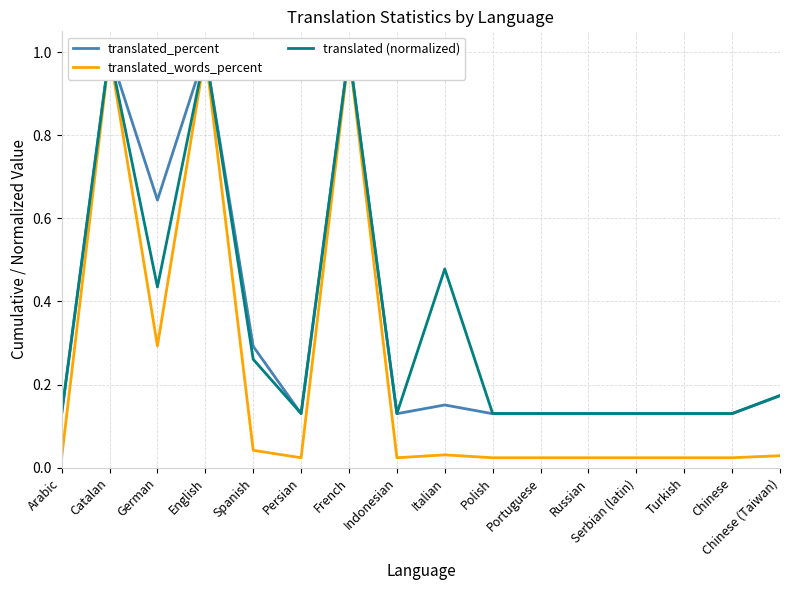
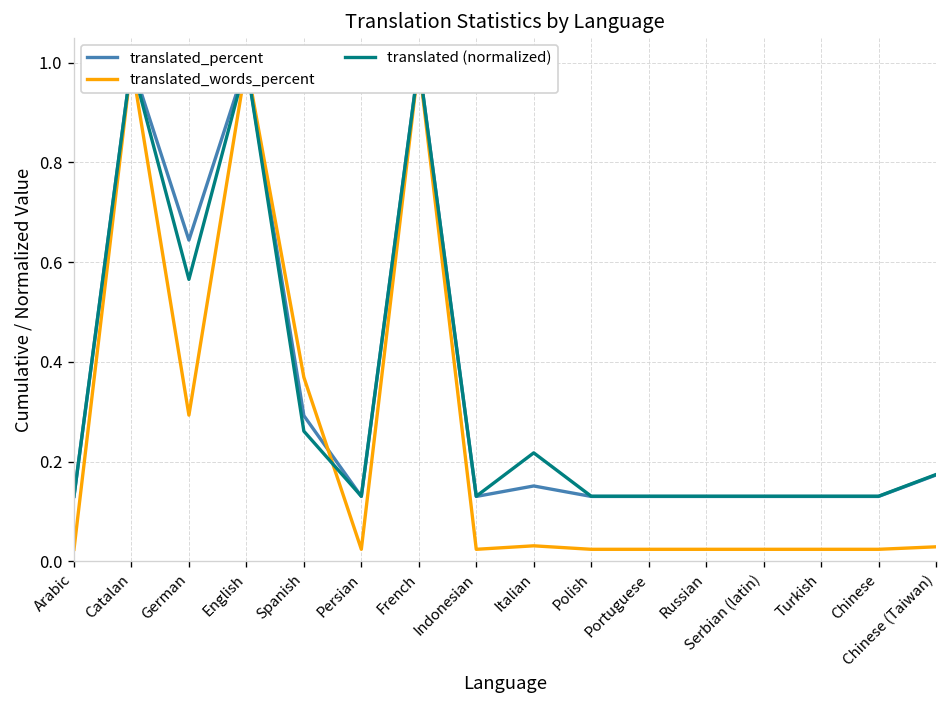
translated (normalized), German: 0.43 -> 0.57
translated_words_percent, Spanish: 0.04 -> 0.37
translated (normalized), Italian: 0.48 -> 0.22
